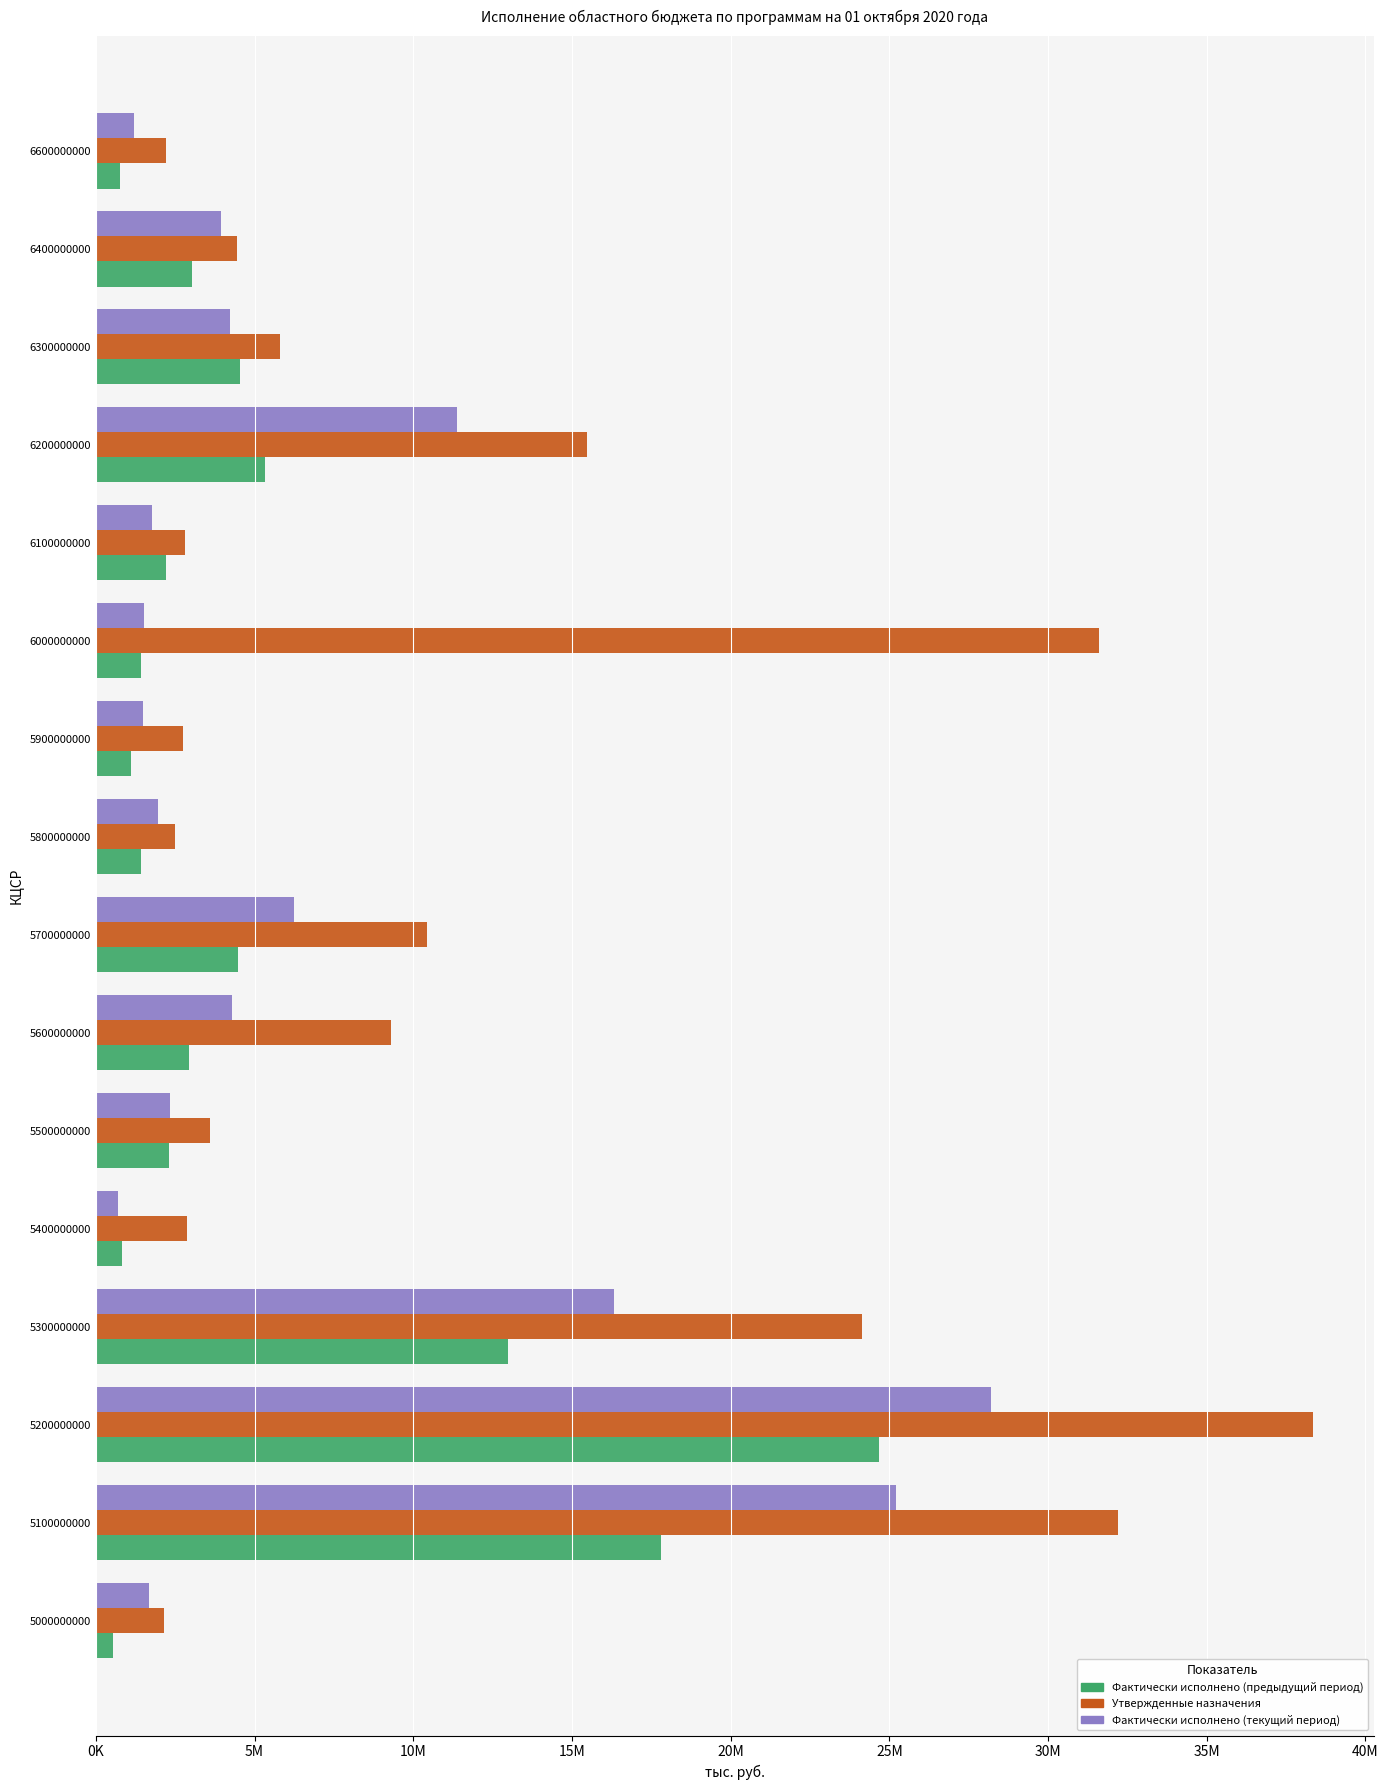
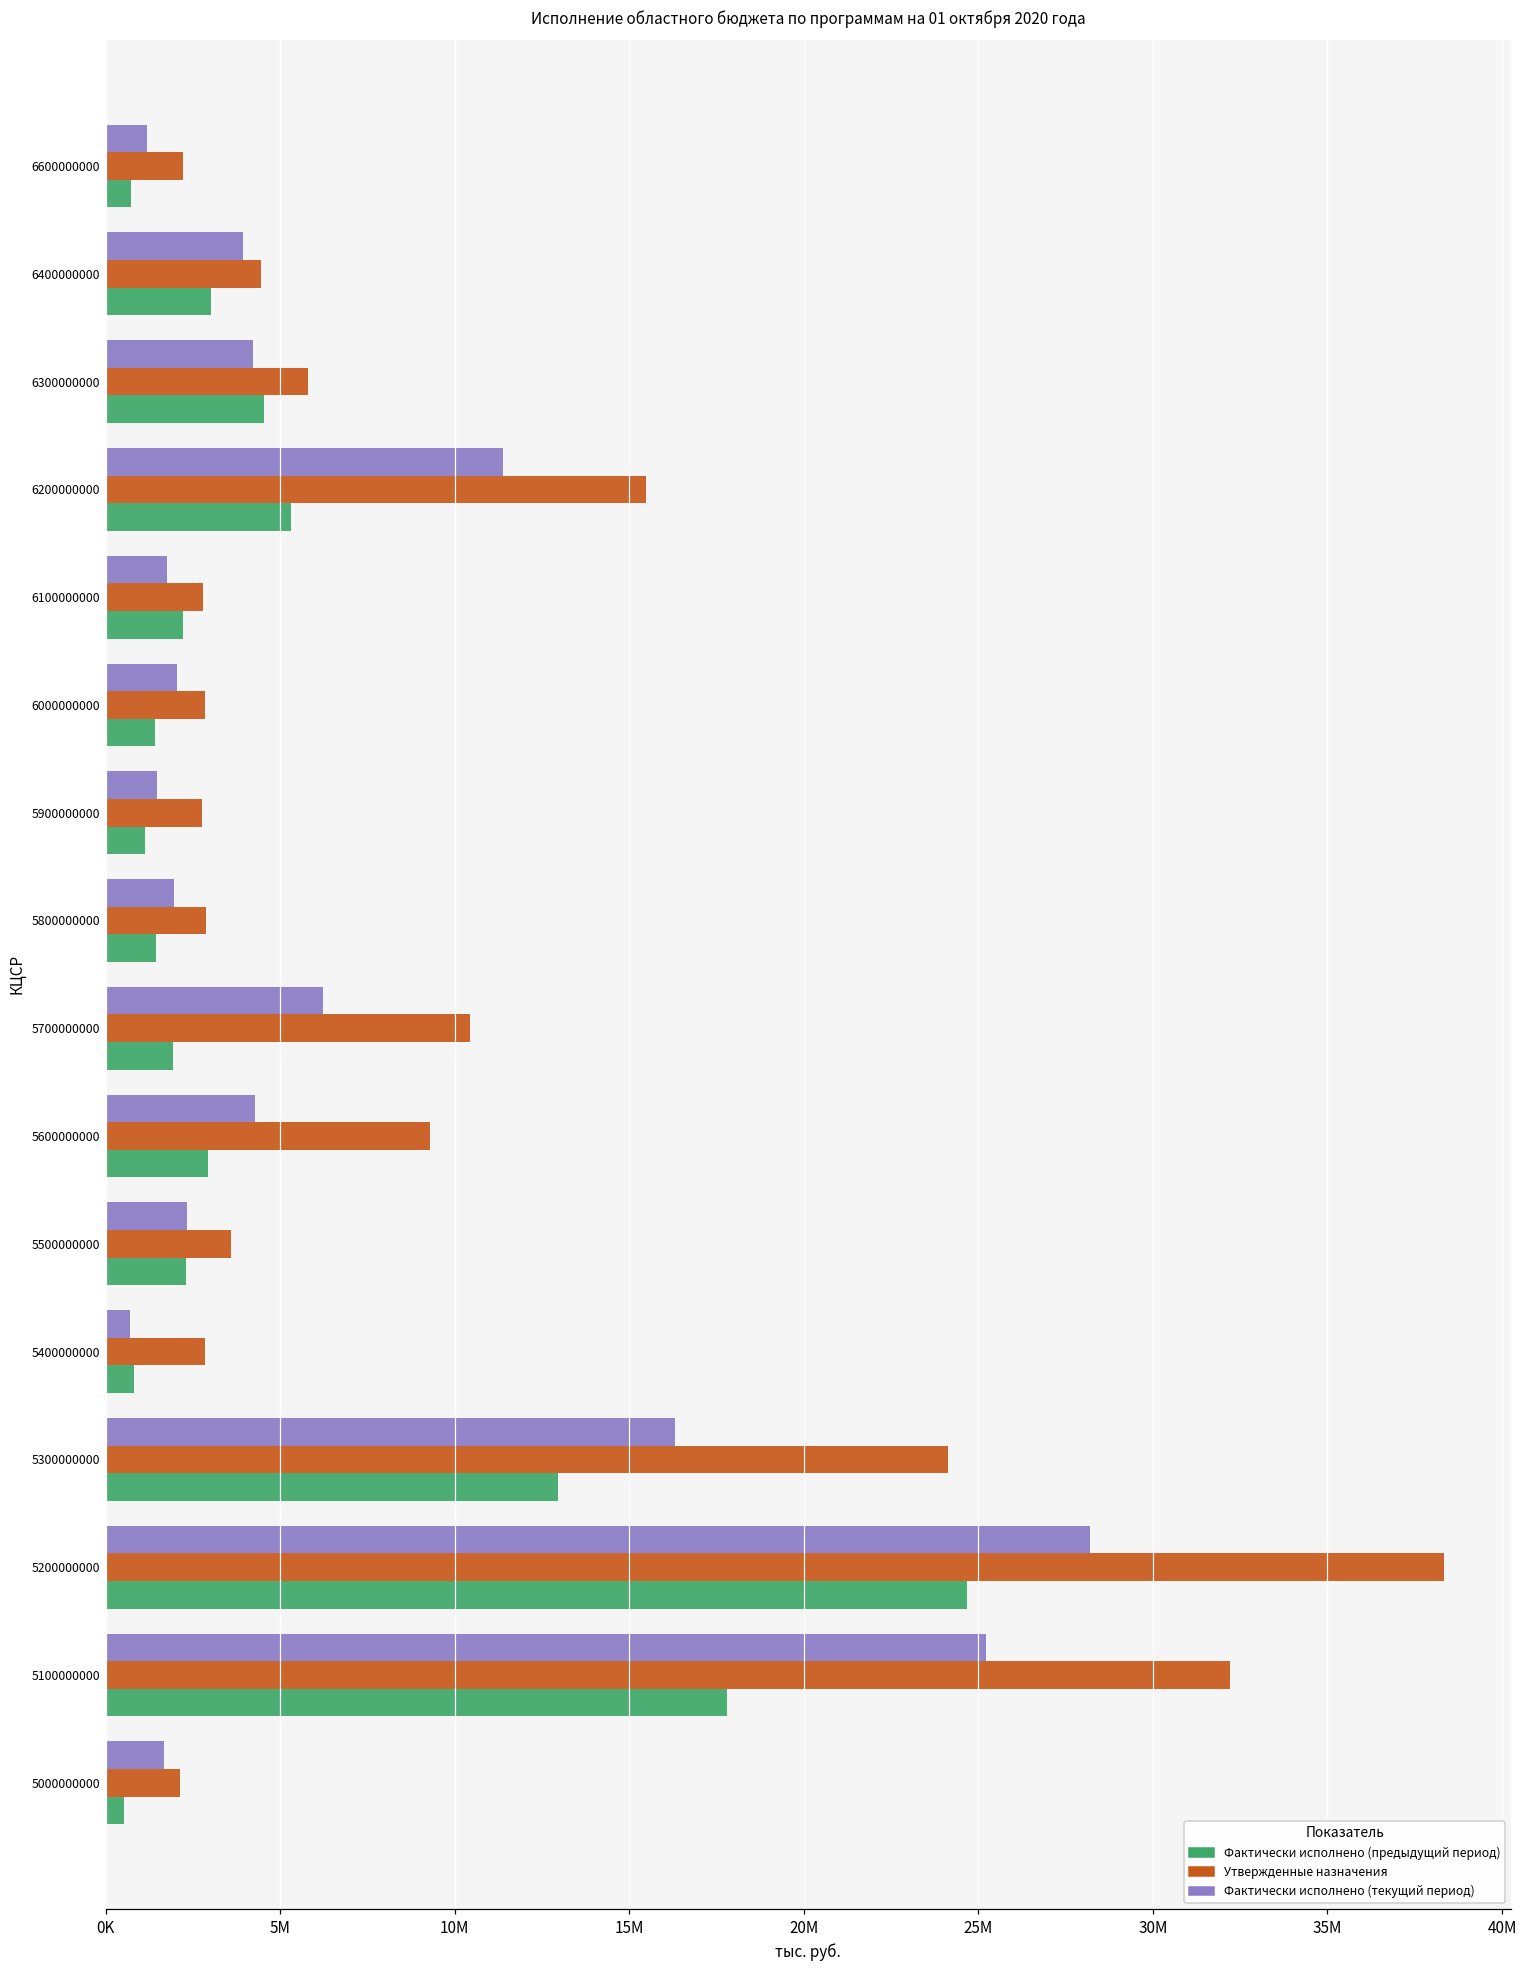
Фактически исполнено (текущий период), 6000000000: 1500000 -> 2000000
Утвержденные назначения, 6000000000: 31600000 -> 2800000
Утвержденные назначения, 5800000000: 2500000 -> 2900000
Фактически исполнено (предыдущий период), 5700000000: 4500000 -> 1900000
